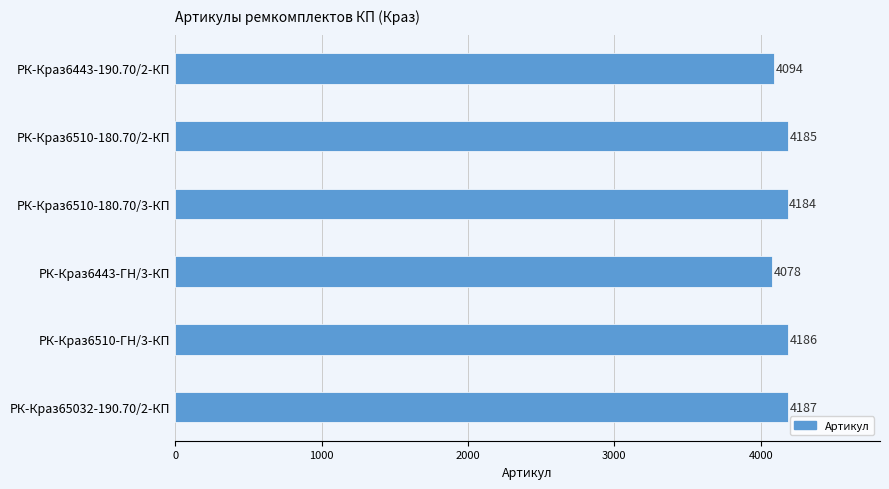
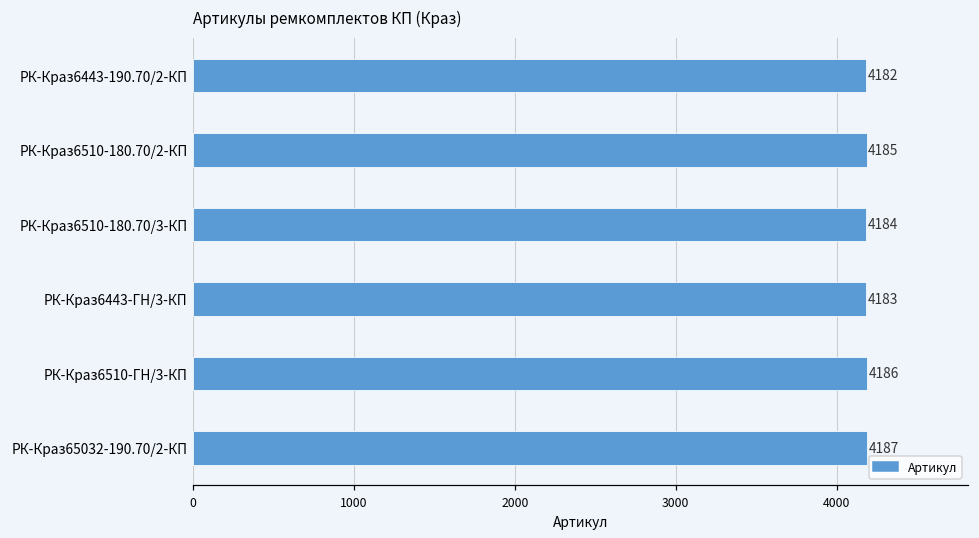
РК-Краз6443-190.70/2-КП: 4094 -> 4182
РК-Краз6443-ГН/3-КП: 4078 -> 4183
